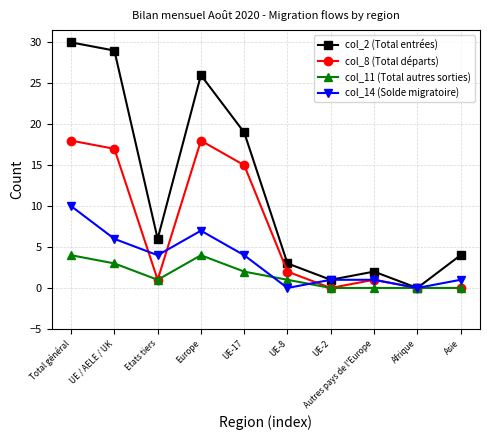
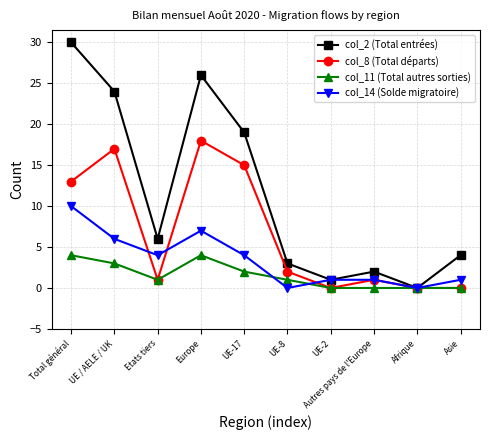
col_8 (Total départs), Total général: 18 -> 13
col_2 (Total entrées), UE / AELE / UK: 29 -> 24
